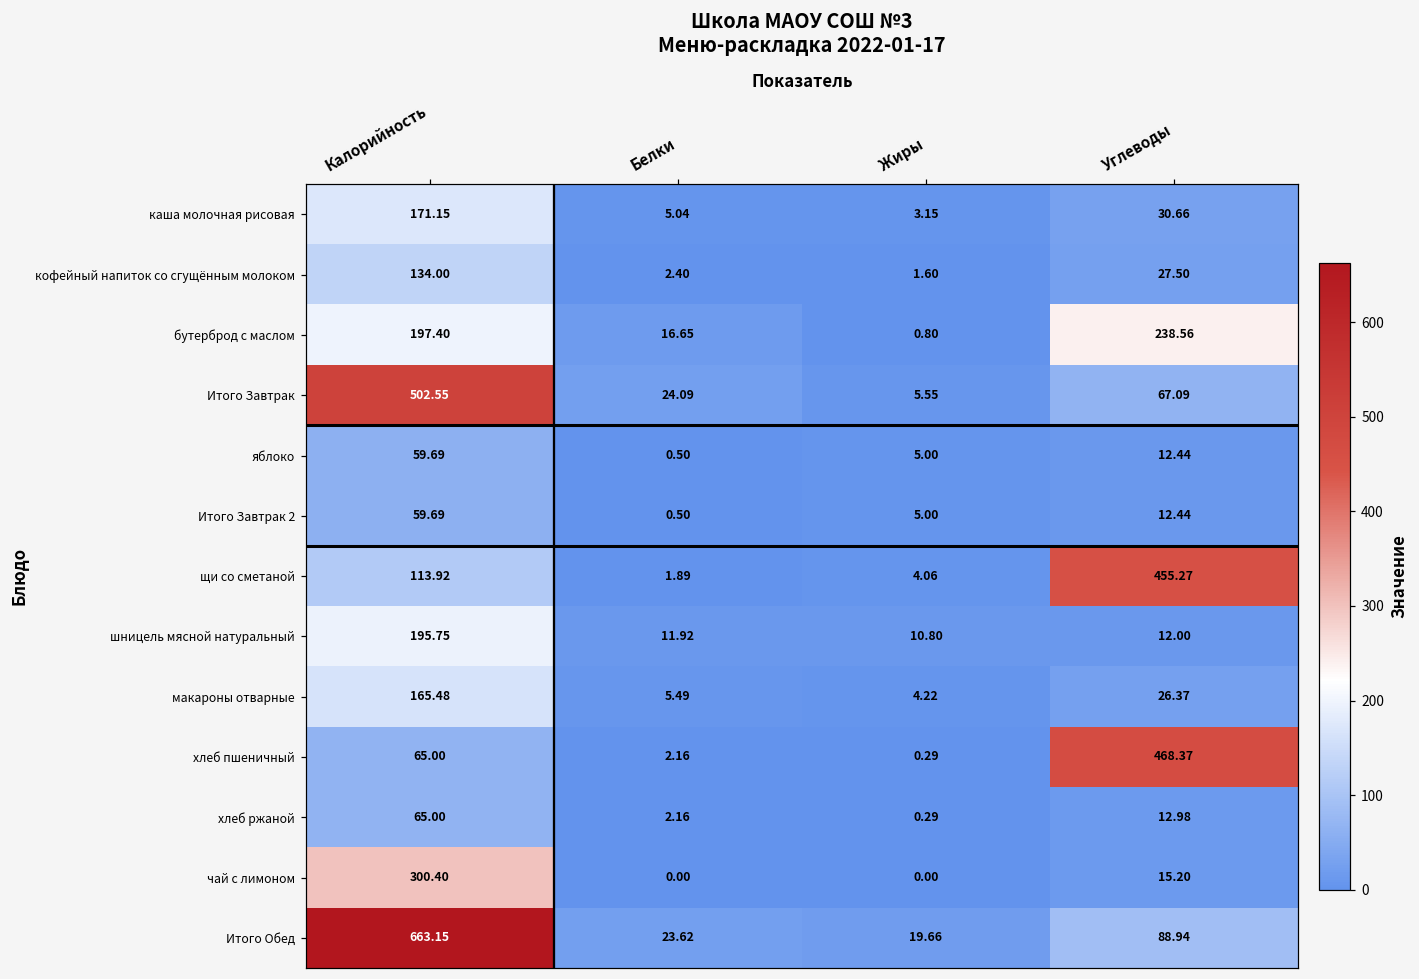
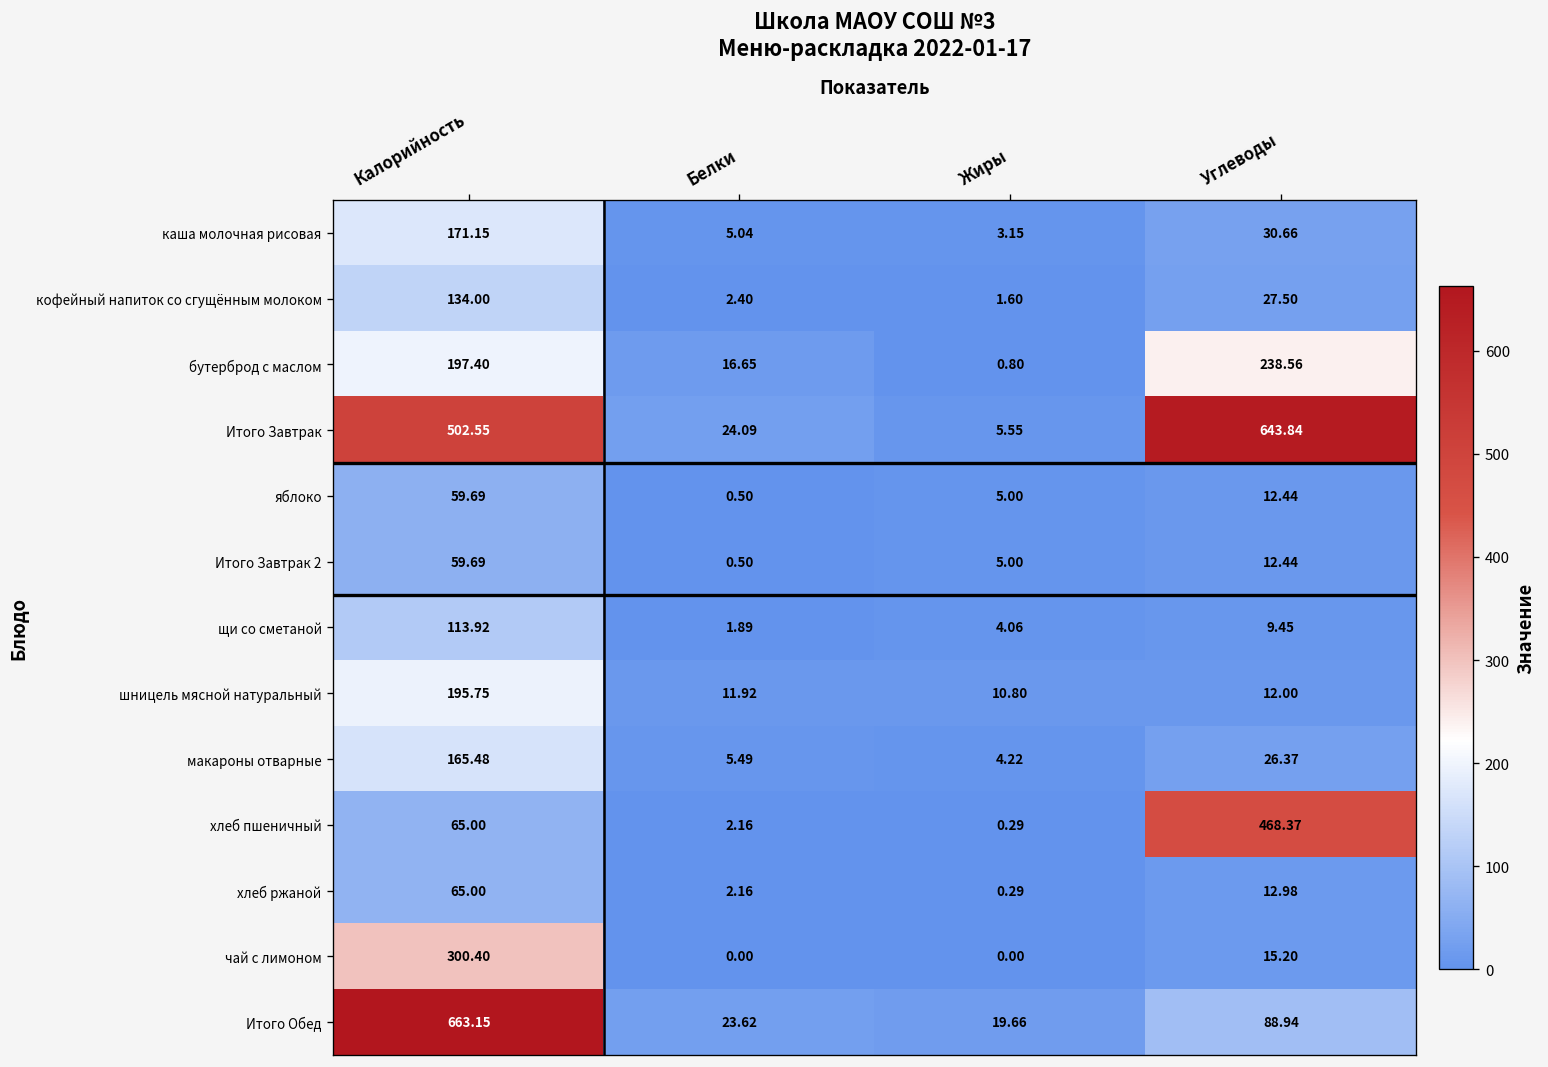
Итого Завтрак, Углеводы: 67.09 -> 643.84
щи со сметаной, Углеводы: 455.27 -> 9.45
